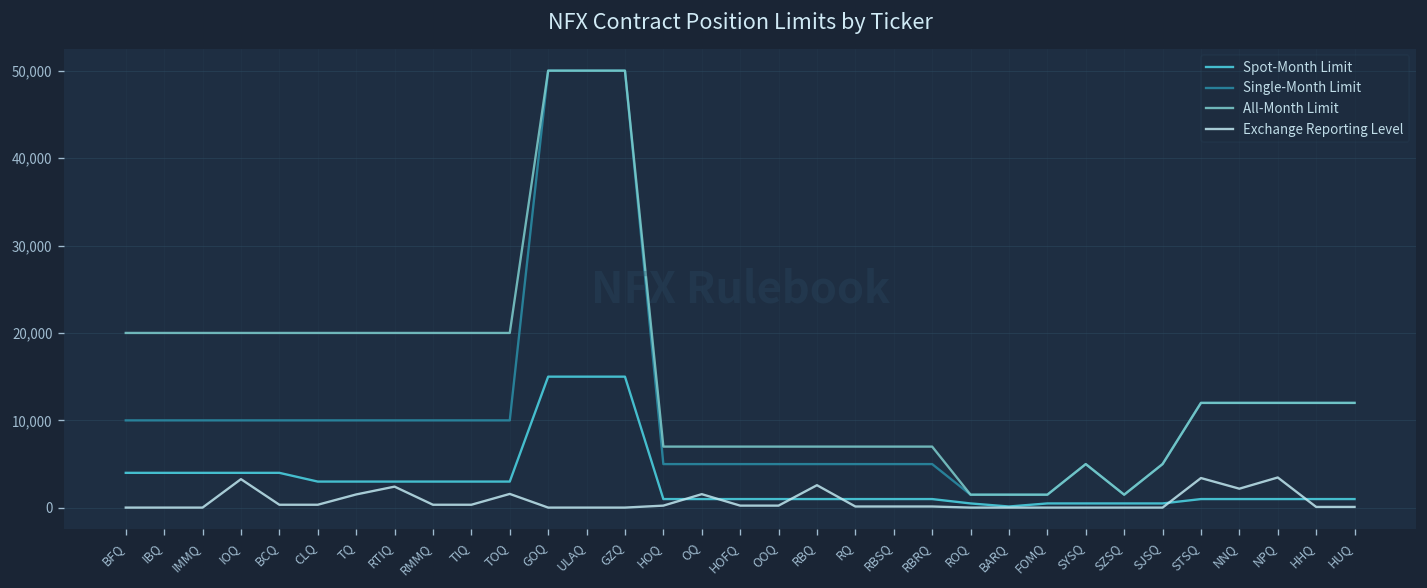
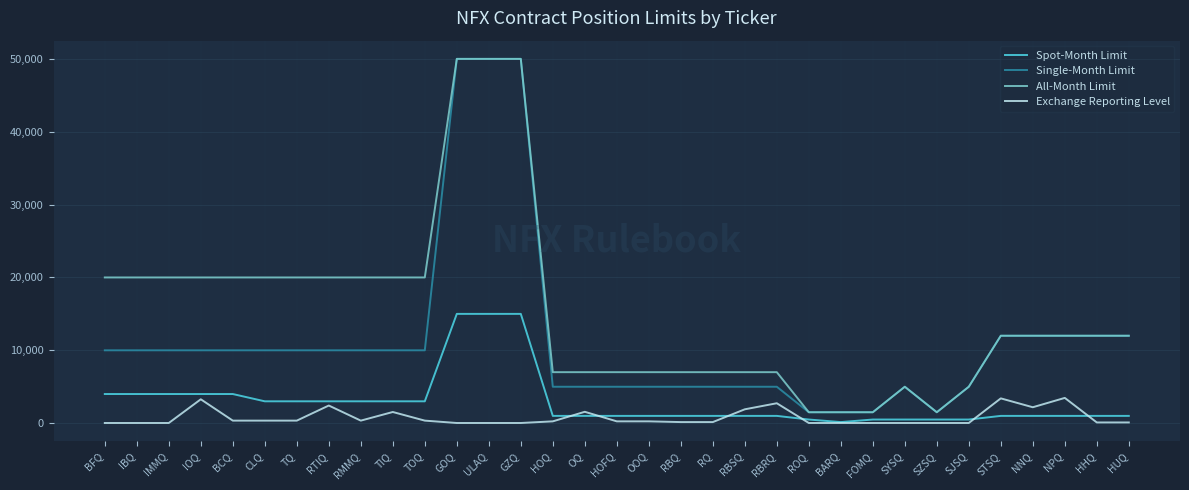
Exchange Reporting Level, TQ: 2,000 -> 0
Exchange Reporting Level, TIQ: 0 -> 2,000
Exchange Reporting Level, TOQ: 2,000 -> 0
Exchange Reporting Level, RBQ: 3,000 -> 0
Exchange Reporting Level, RBSQ: 0 -> 2,000
Exchange Reporting Level, RBRQ: 0 -> 3,000
